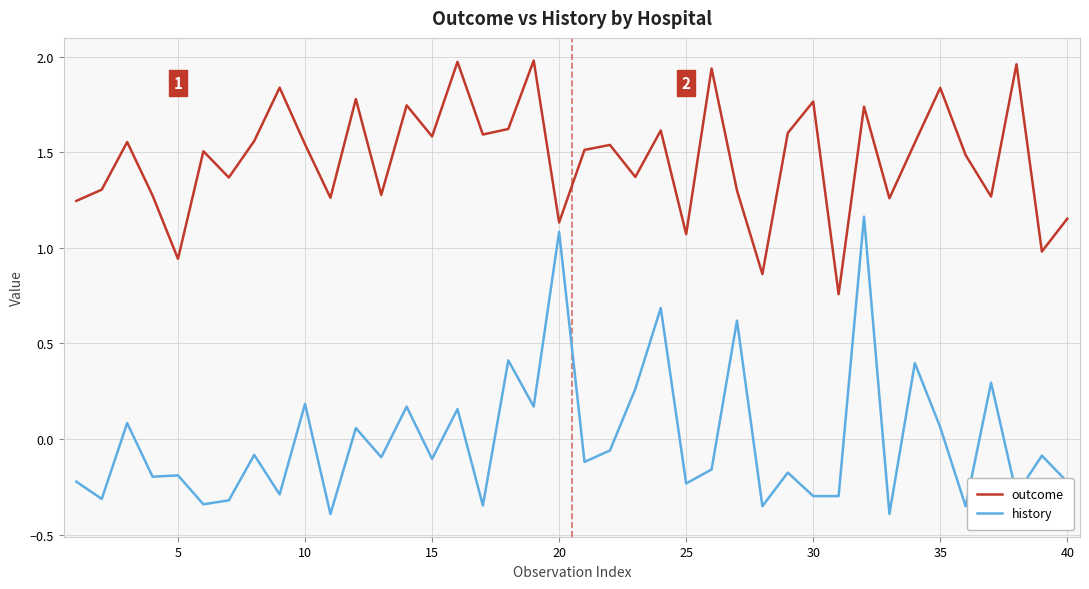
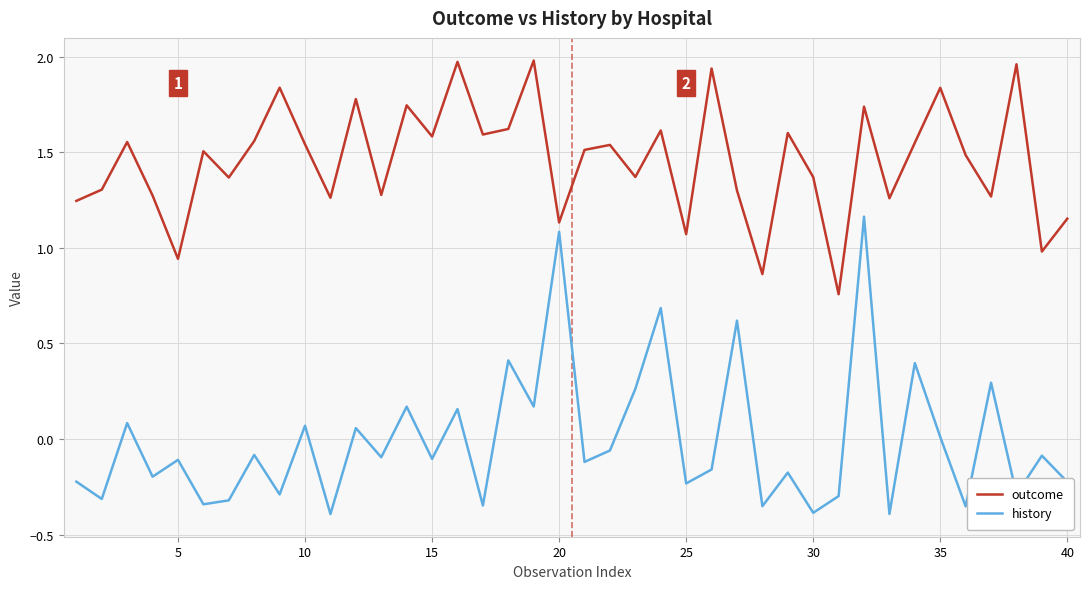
history, 5: -0.19 -> -0.11
history, 10: 0.18 -> 0.07
outcome, 30: 1.77 -> 1.37
history, 30: -0.30 -> -0.39
history, 35: 0.06 -> 0.01
